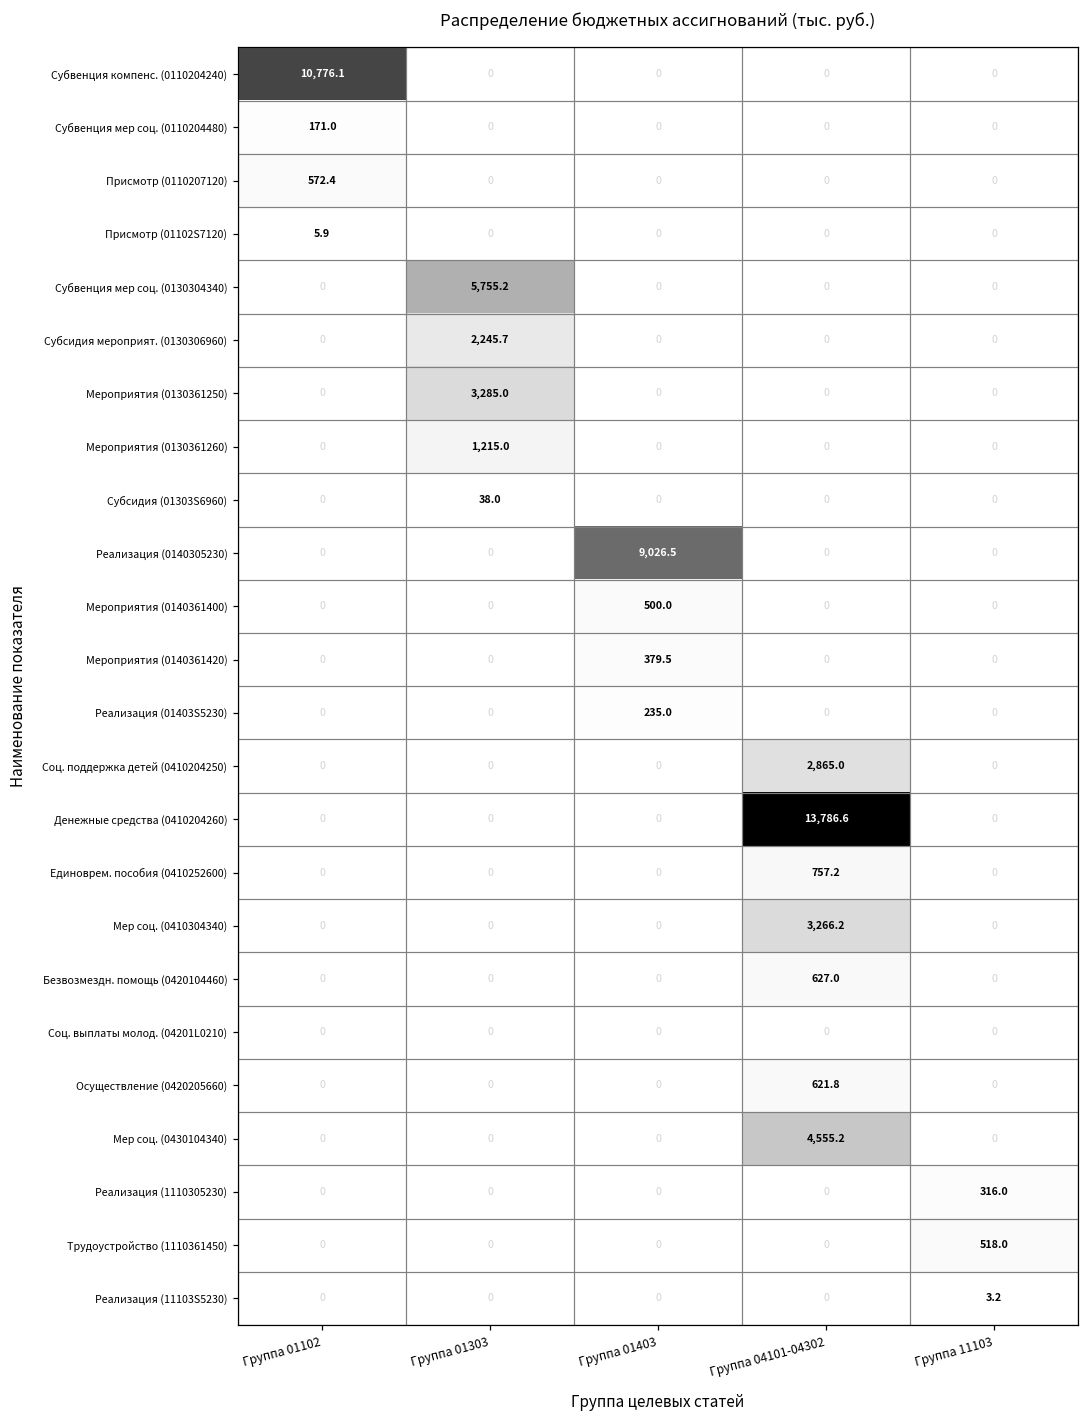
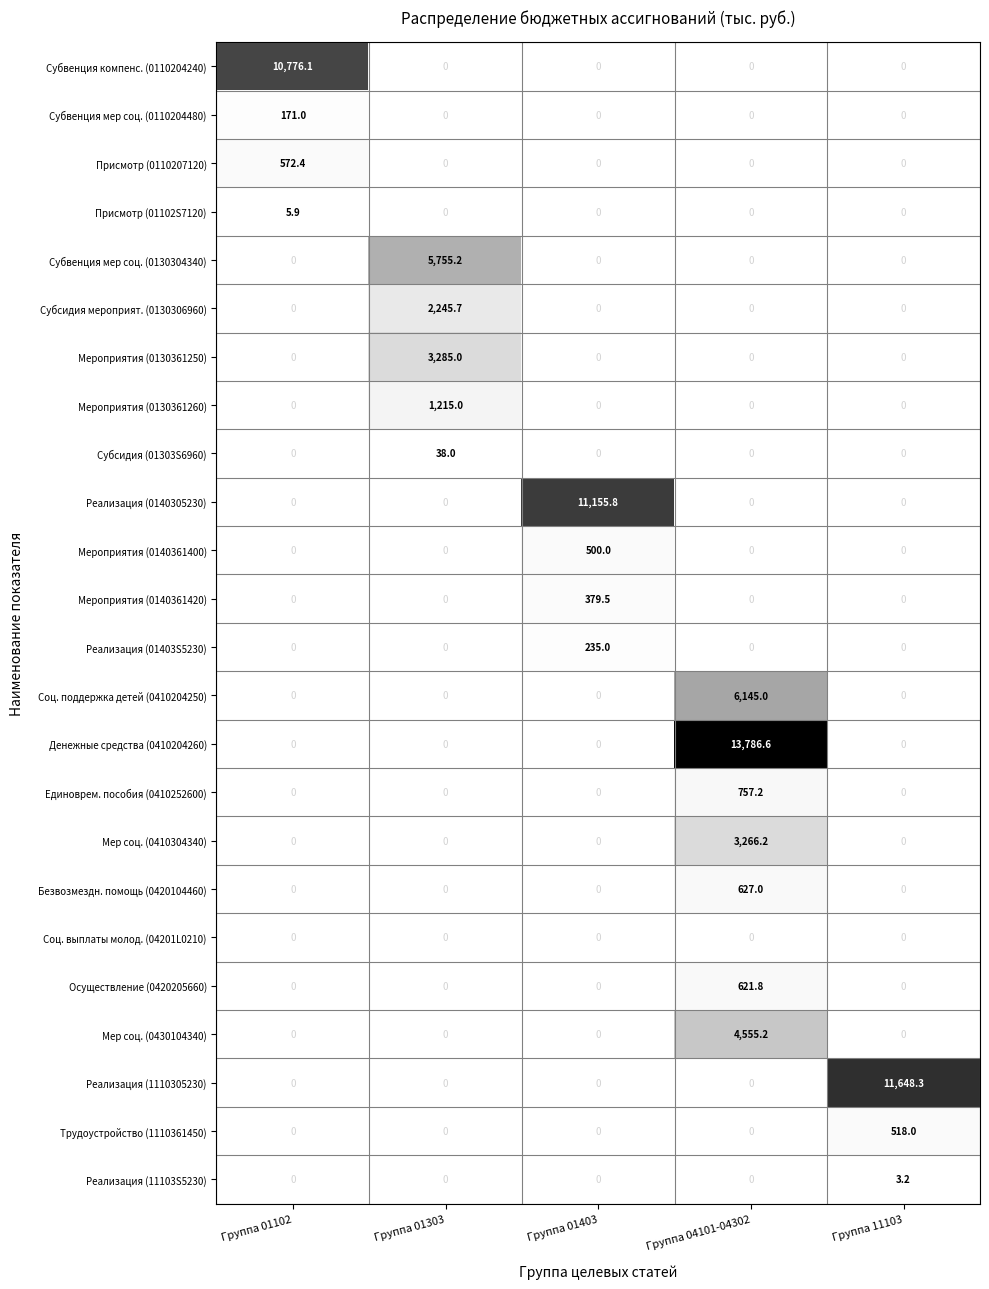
Реализация (0140305230), Группа 01403: 9,026.5 -> 11,155.8
Соц. поддержка детей (0410204250), Группа 04101-04302: 2,865.0 -> 6,145.0
Реализация (1110305230), Группа 11103: 316.0 -> 11,648.3
